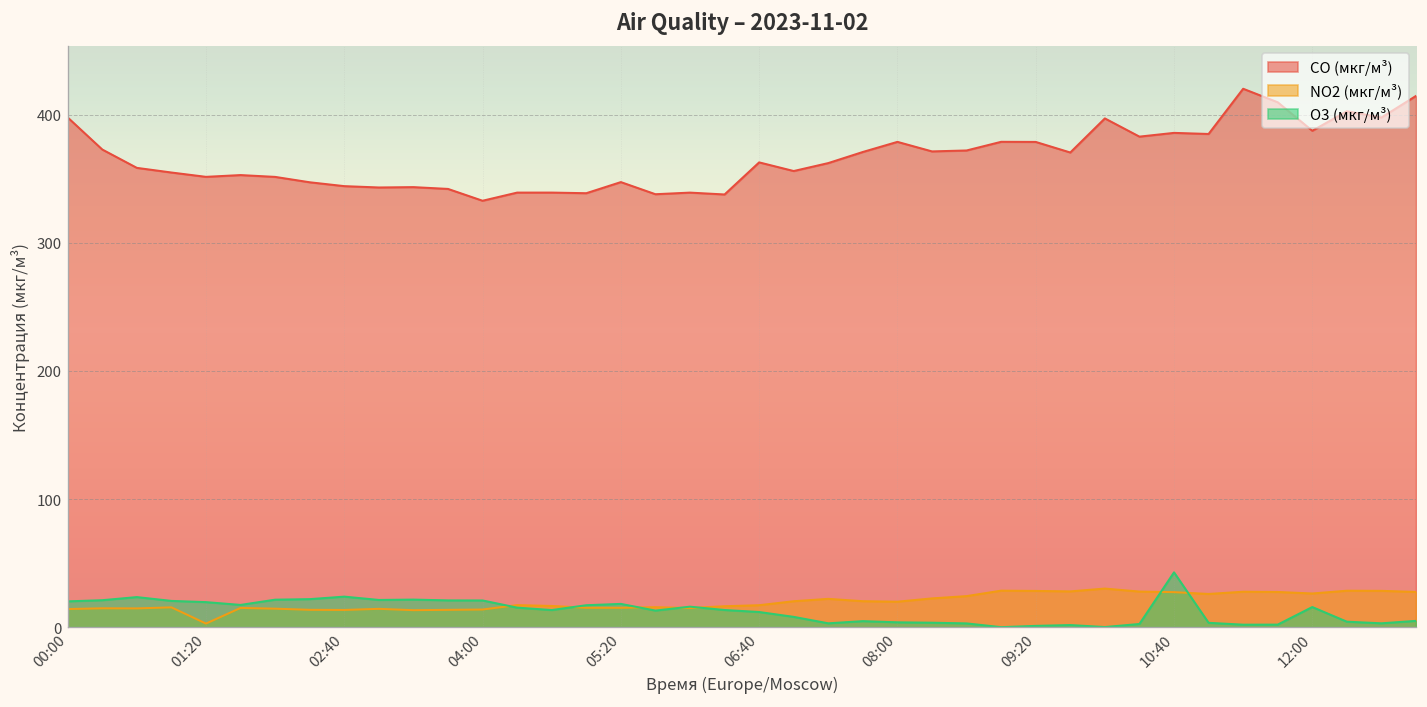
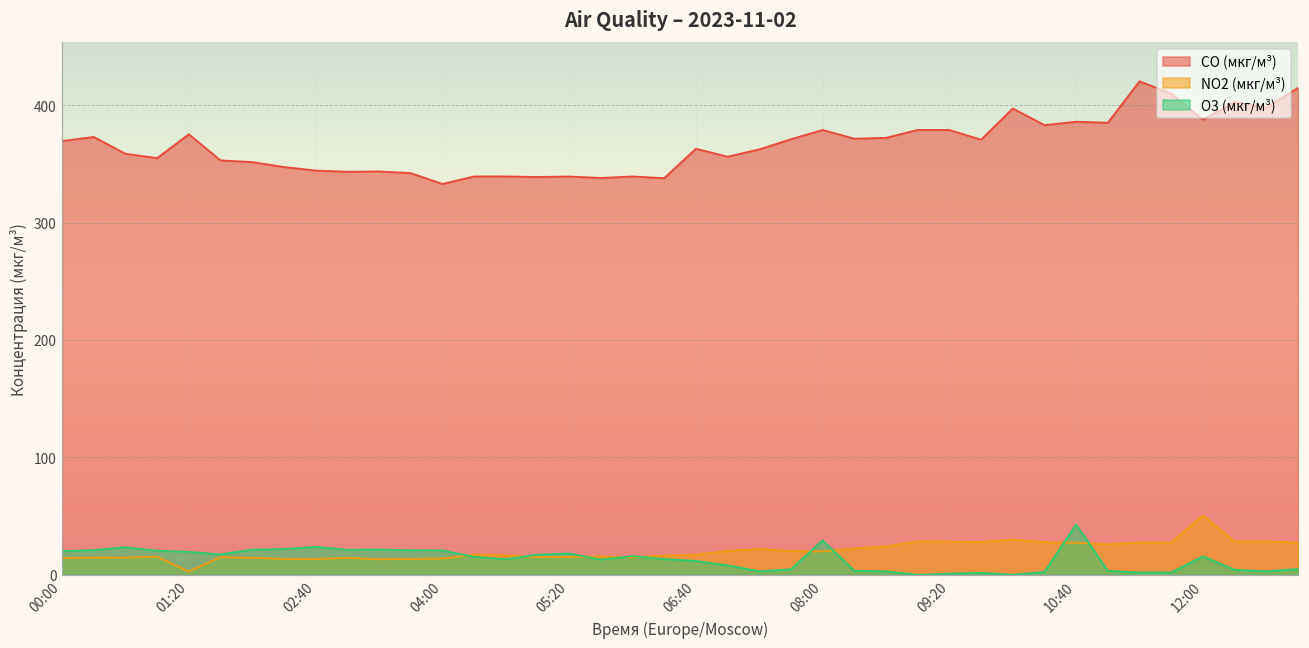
CO (мкг/м³), 00:00: 398 -> 369
CO (мкг/м³), 01:20: 352 -> 375
CO (мкг/м³), 05:20: 348 -> 339
O3 (мкг/м³), 08:00: 4 -> 29
NO2 (мкг/м³), 12:00: 26 -> 51
